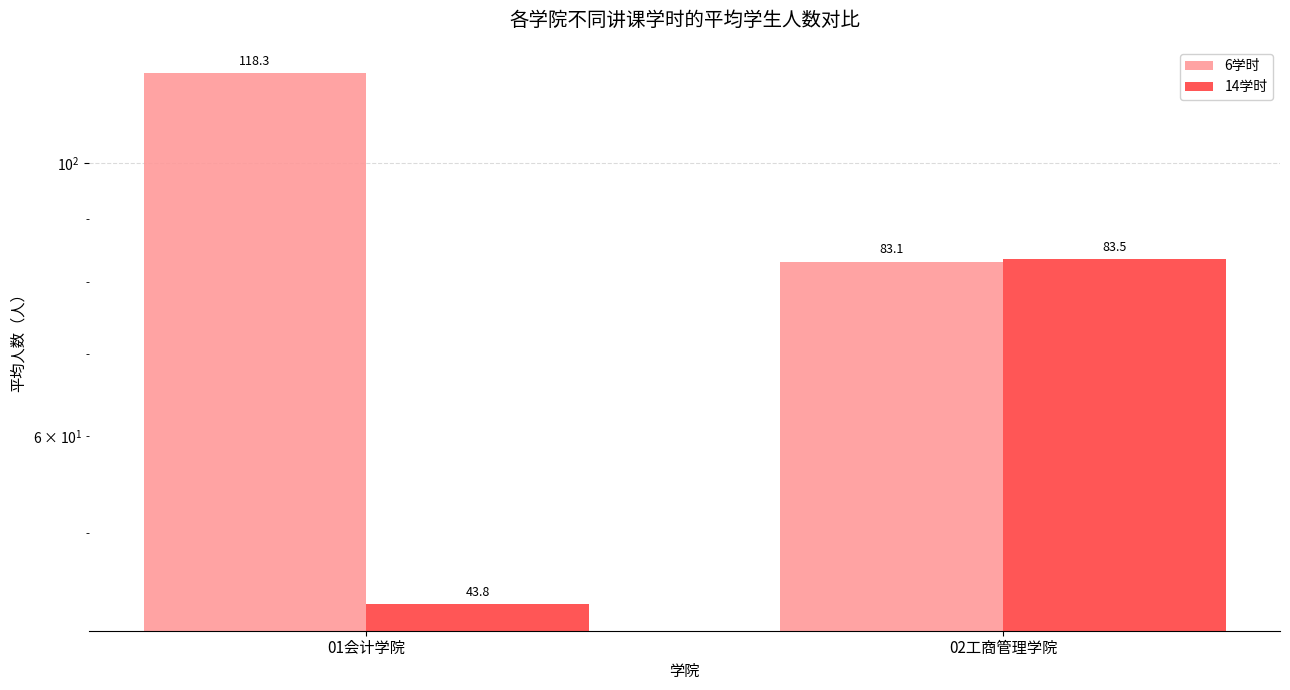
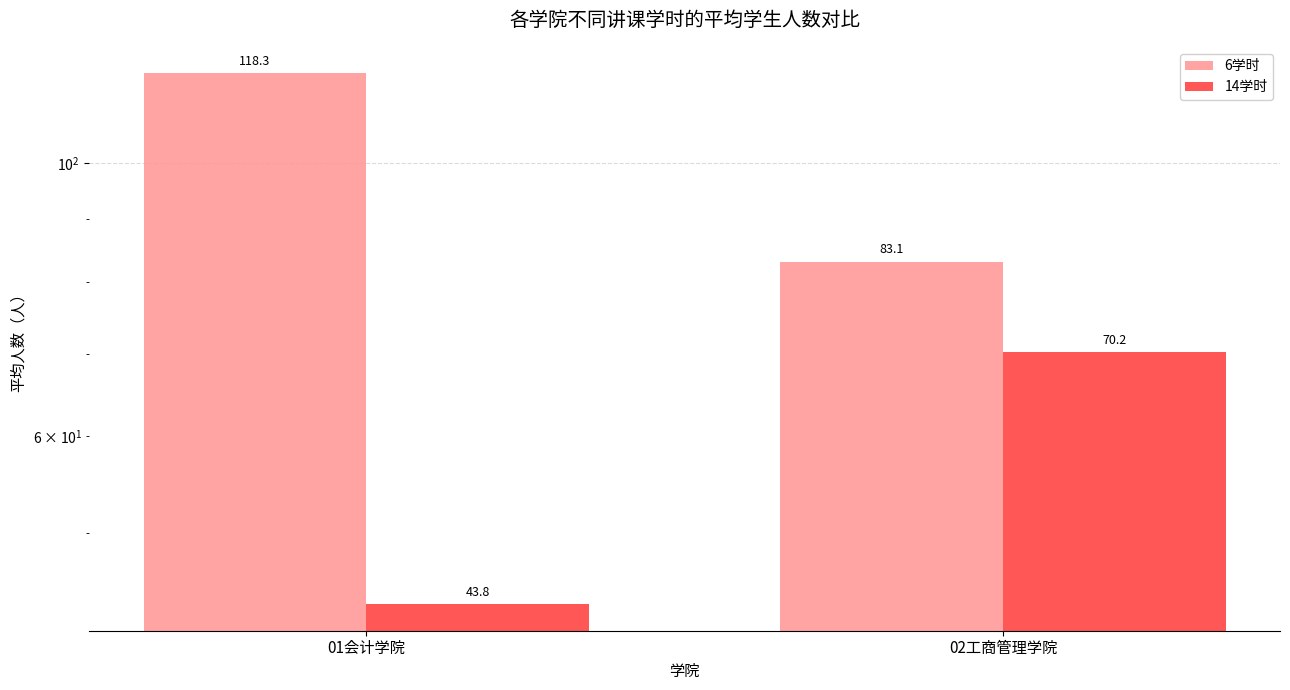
14学时, 02工商管理学院: 83.5 -> 70.2
